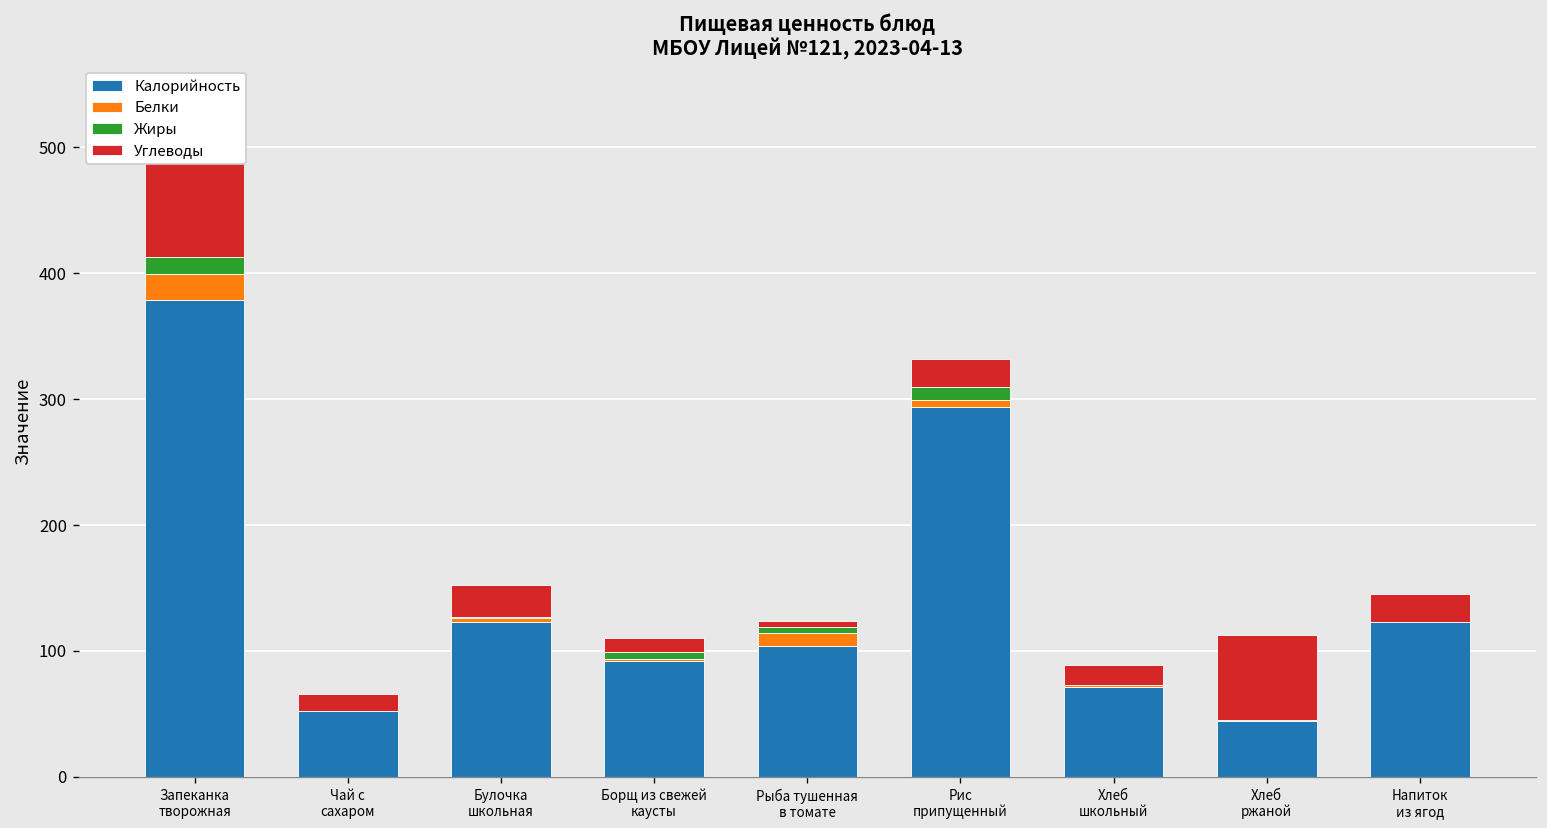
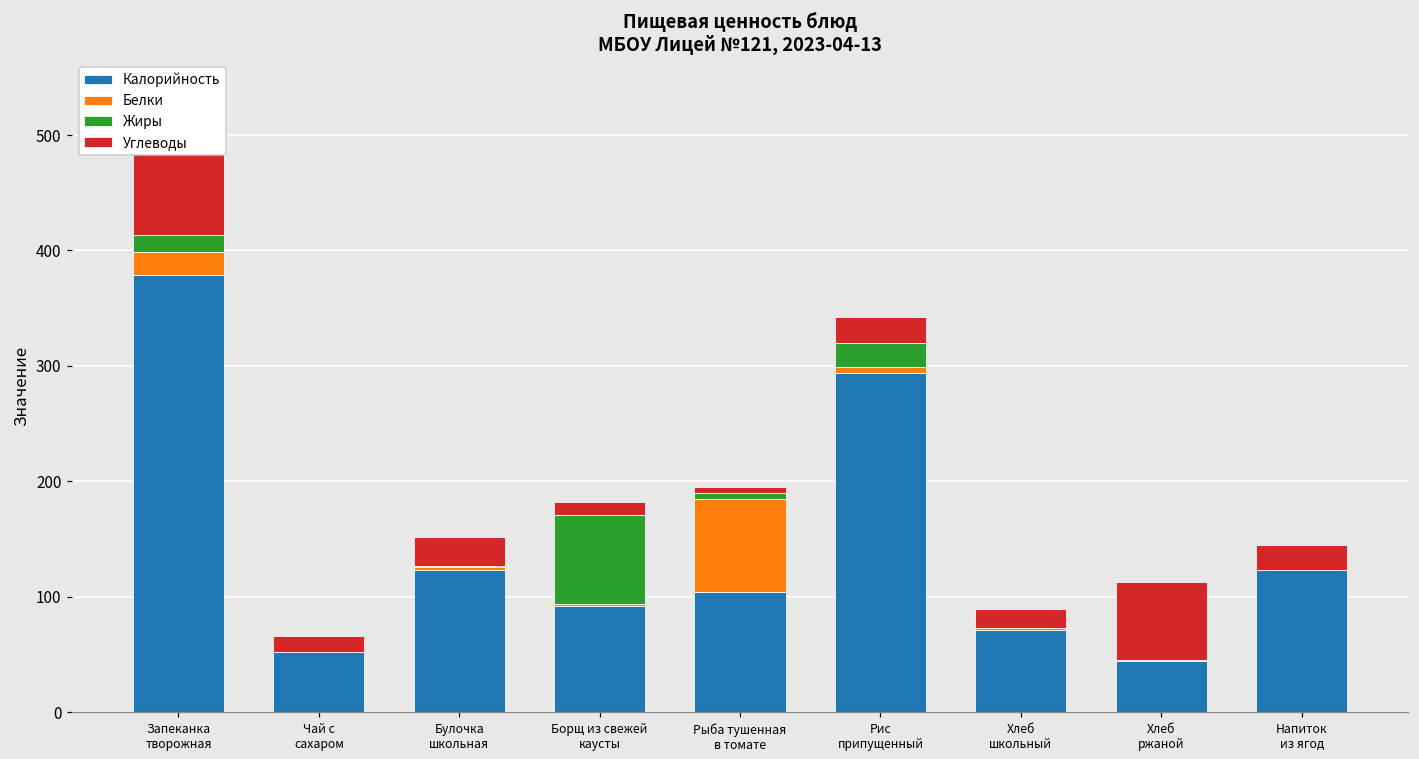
Жиры, Борщ из свежей каусты: 5 -> 77
Белки, Рыба тушенная в томате: 10 -> 81
Жиры, Рис припущенный: 11 -> 21
